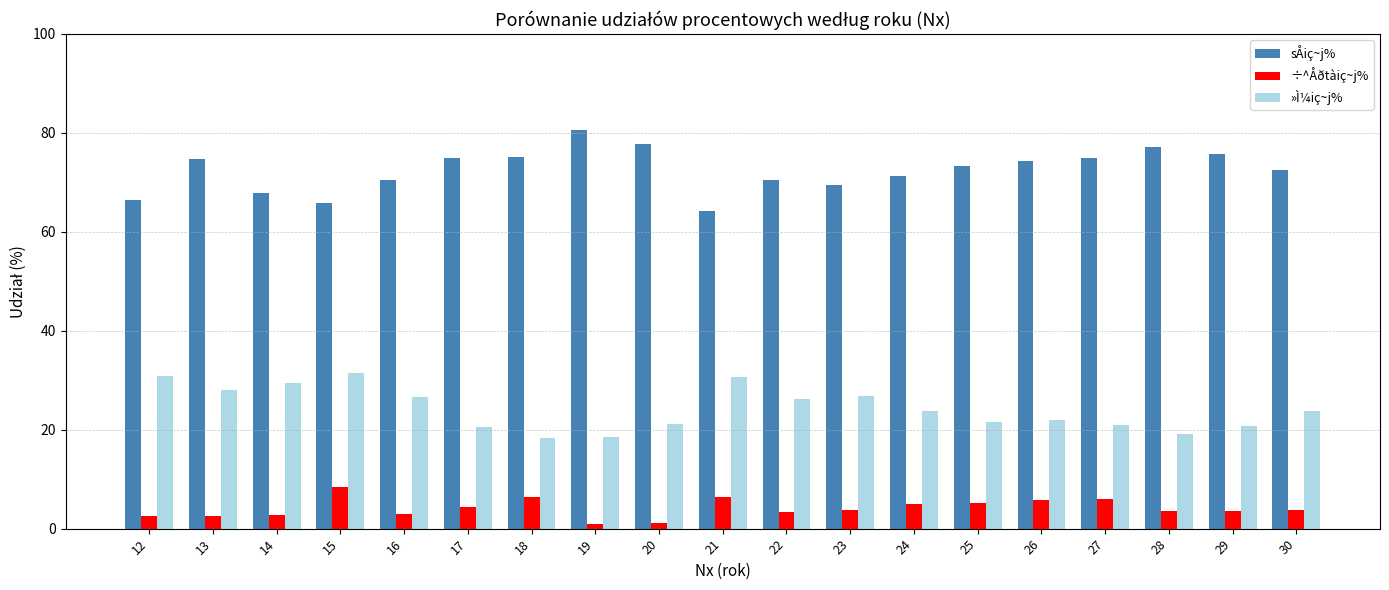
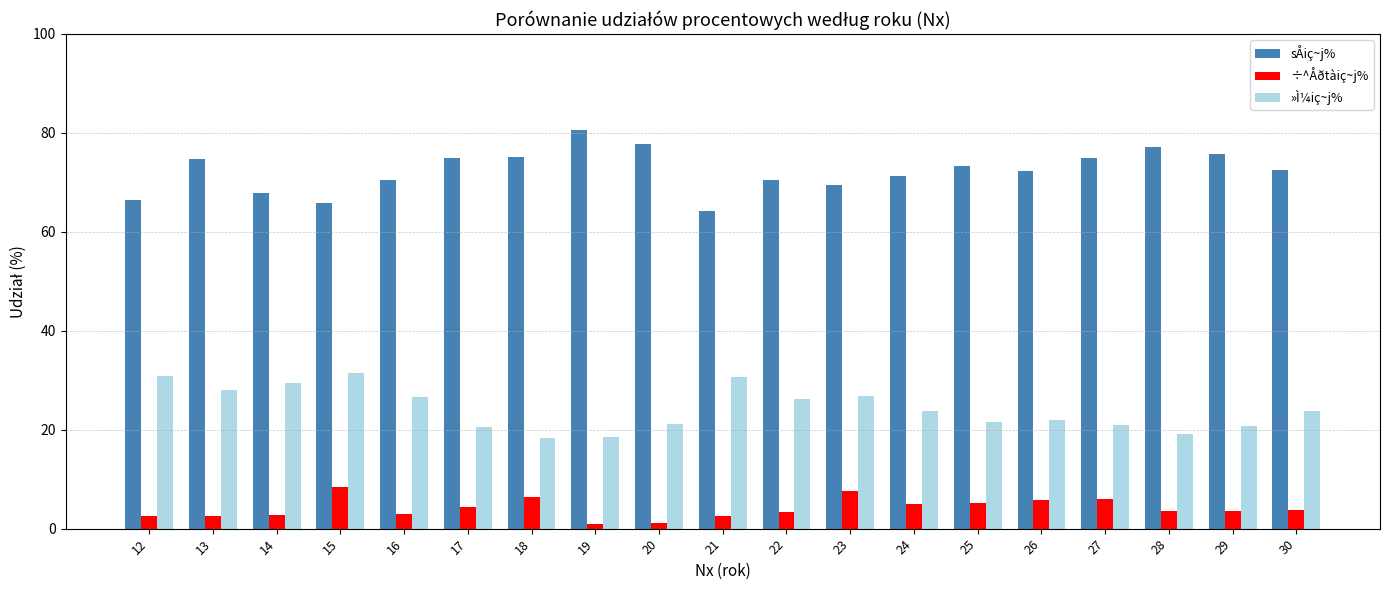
÷^Åðtàiç~j%, 21: 6 -> 3
÷^Åðtàiç~j%, 23: 4 -> 8
sÅiç~j%, 26: 74 -> 72
